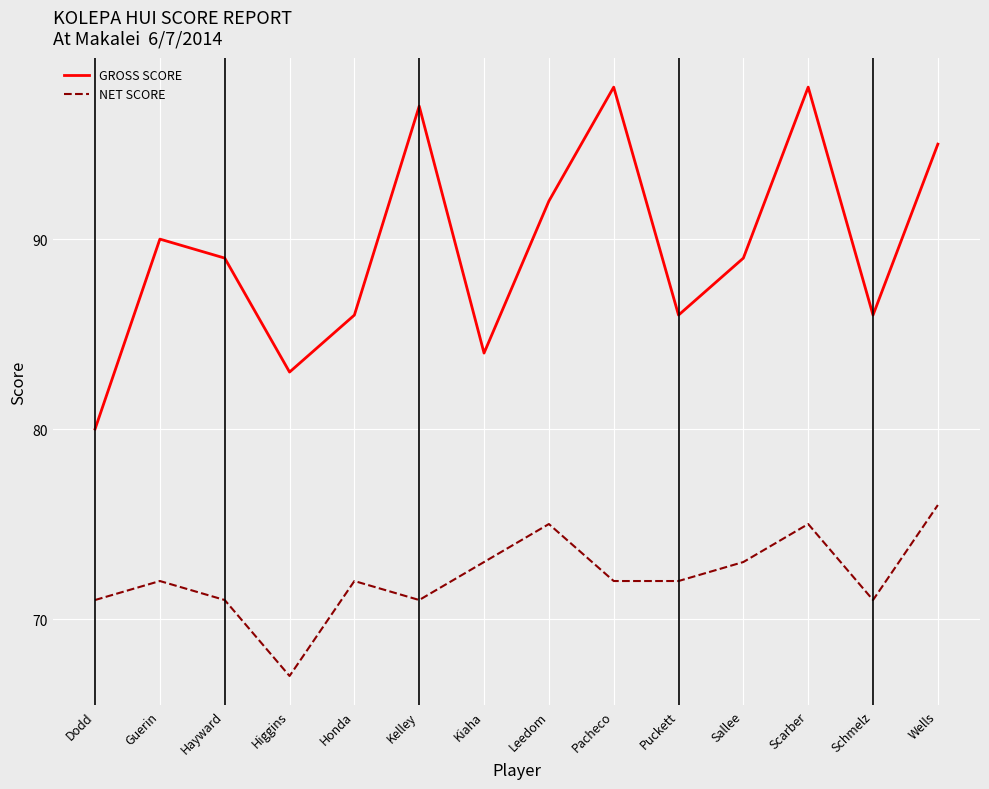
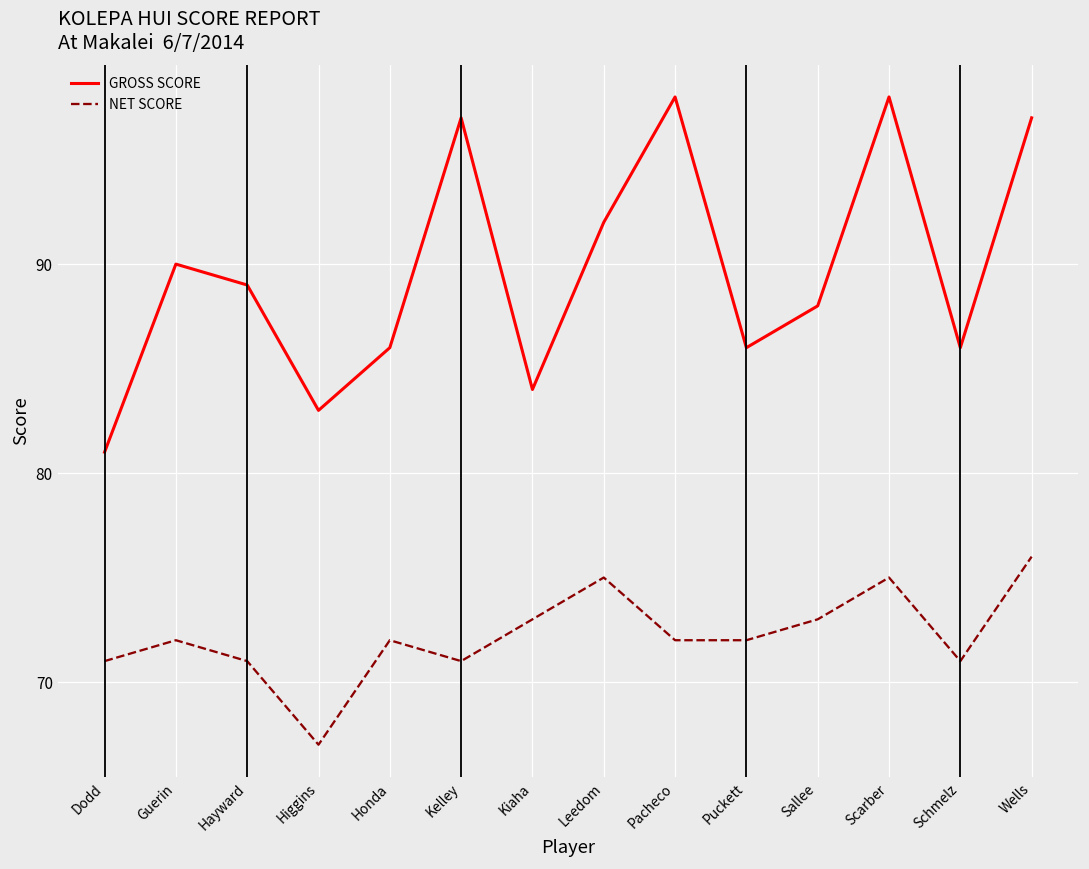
GROSS SCORE, Dodd: 80 -> 81
GROSS SCORE, Sallee: 89 -> 88
GROSS SCORE, Wells: 95 -> 97
